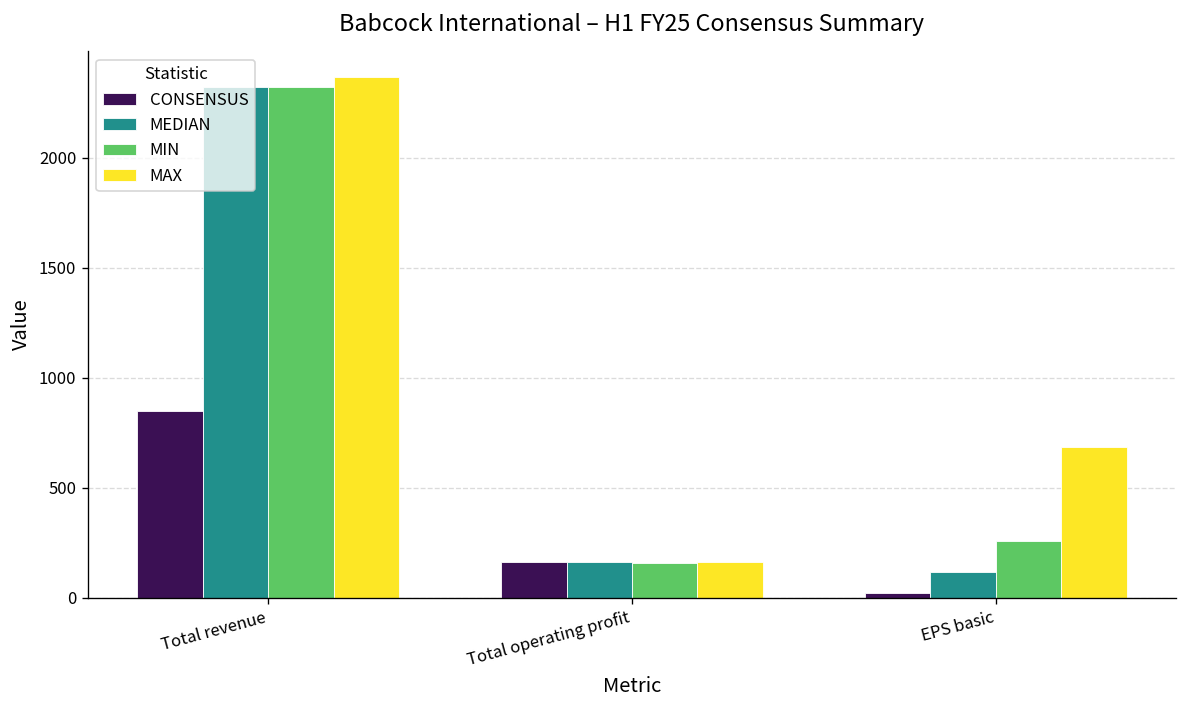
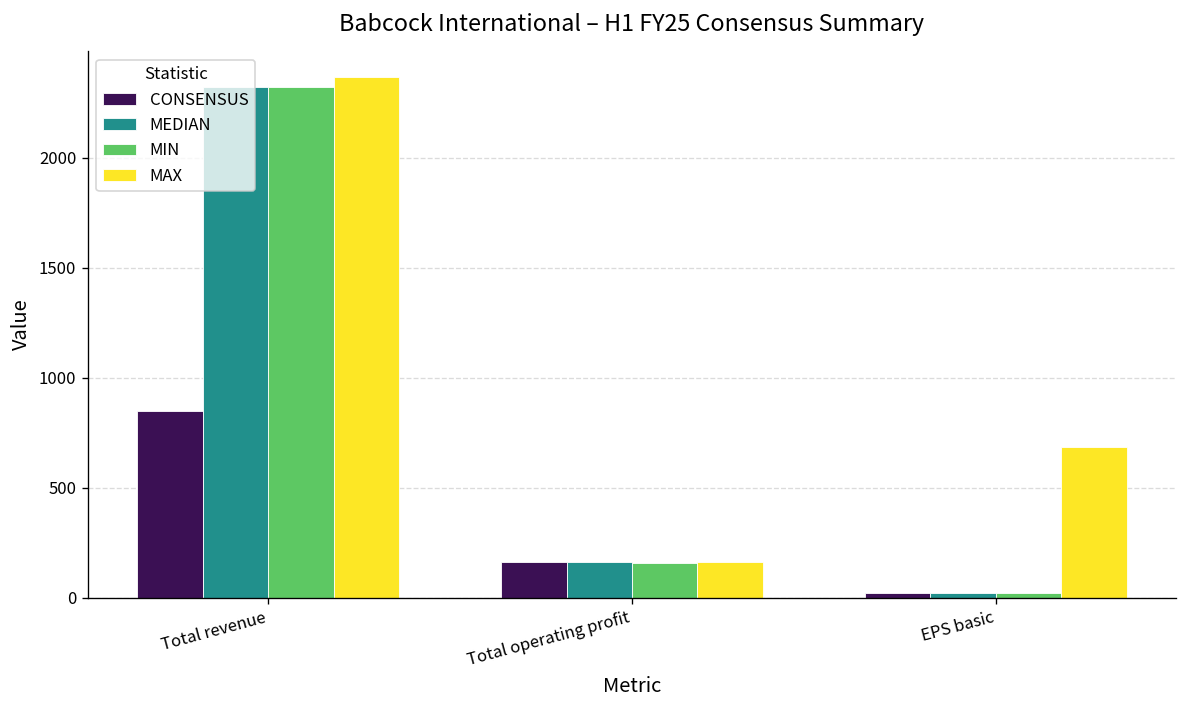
MEDIAN, EPS basic: 120 -> 20
MIN, EPS basic: 260 -> 20
